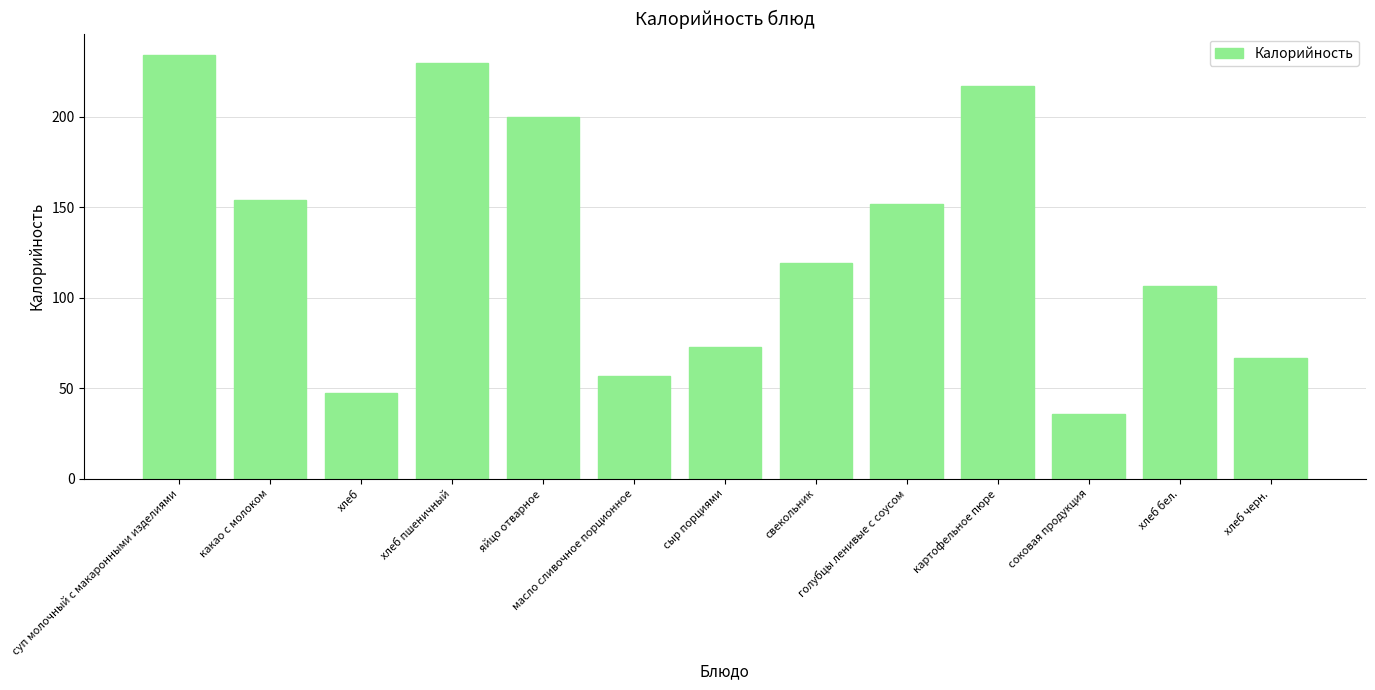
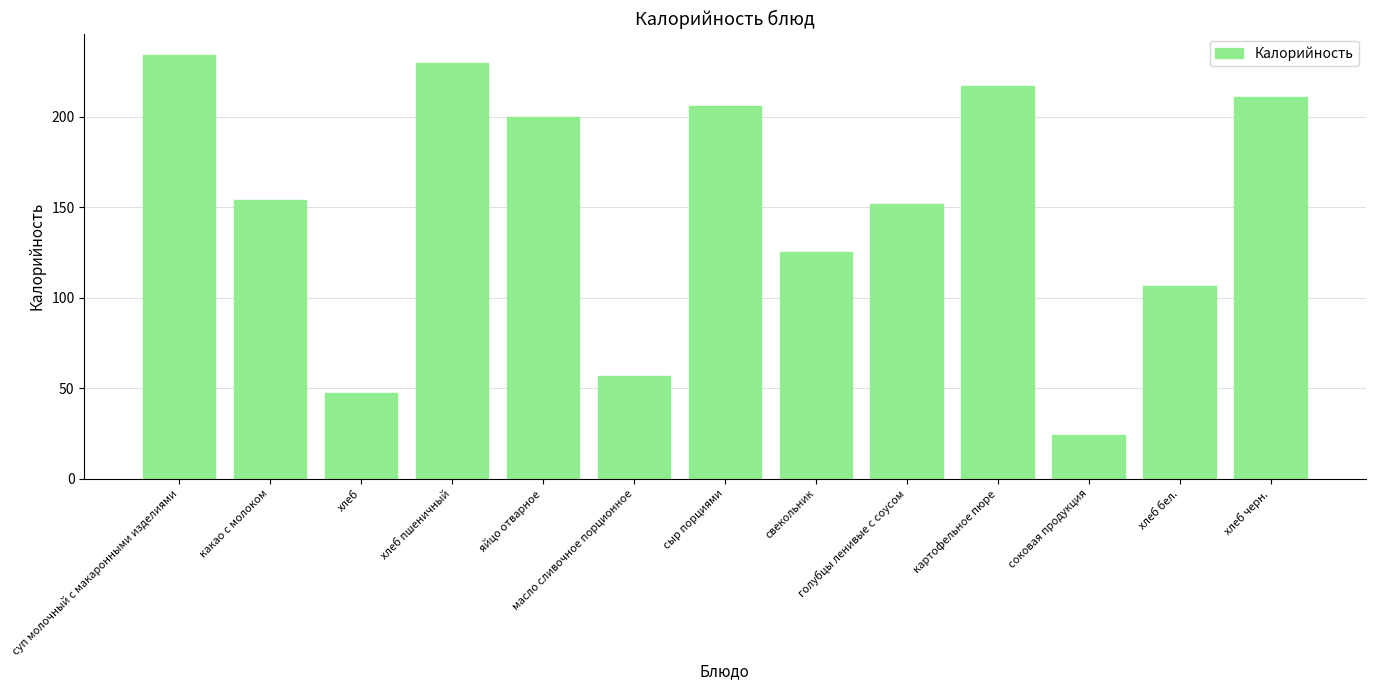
сыр порциями: 73 -> 206
свекольник: 119 -> 125
соковая продукция: 36 -> 24
хлеб черн.: 67 -> 211
